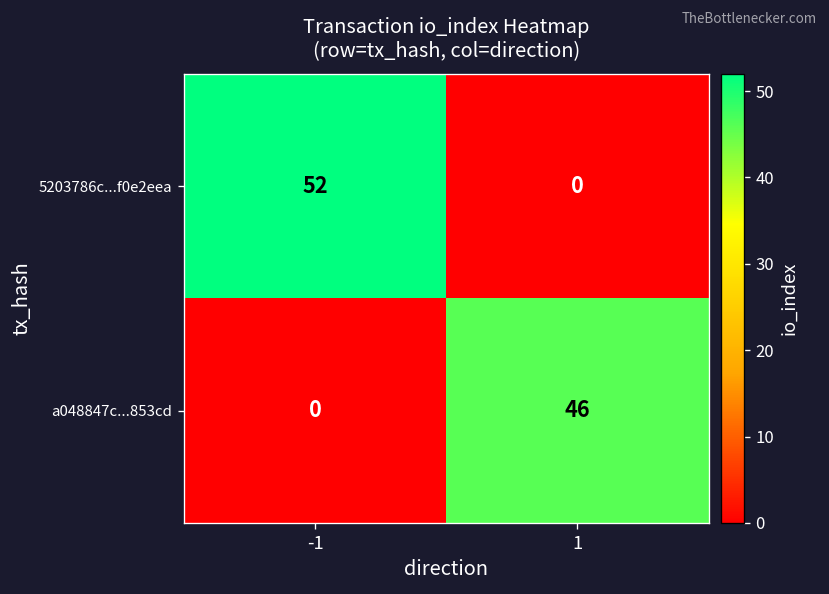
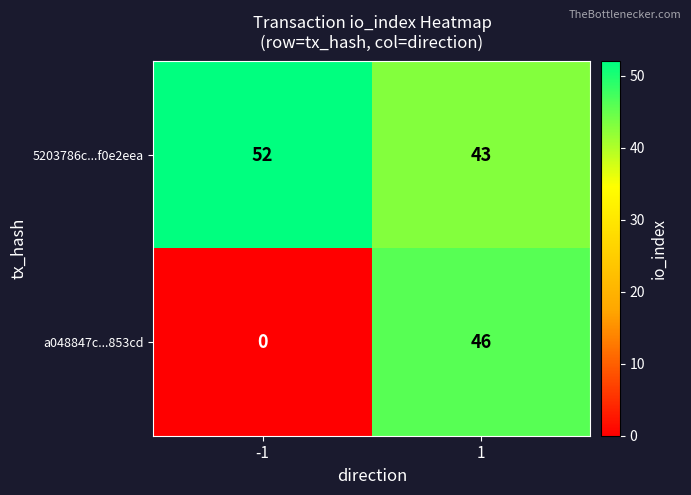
5203786c...f0e2eea, 1: 0 -> 43
